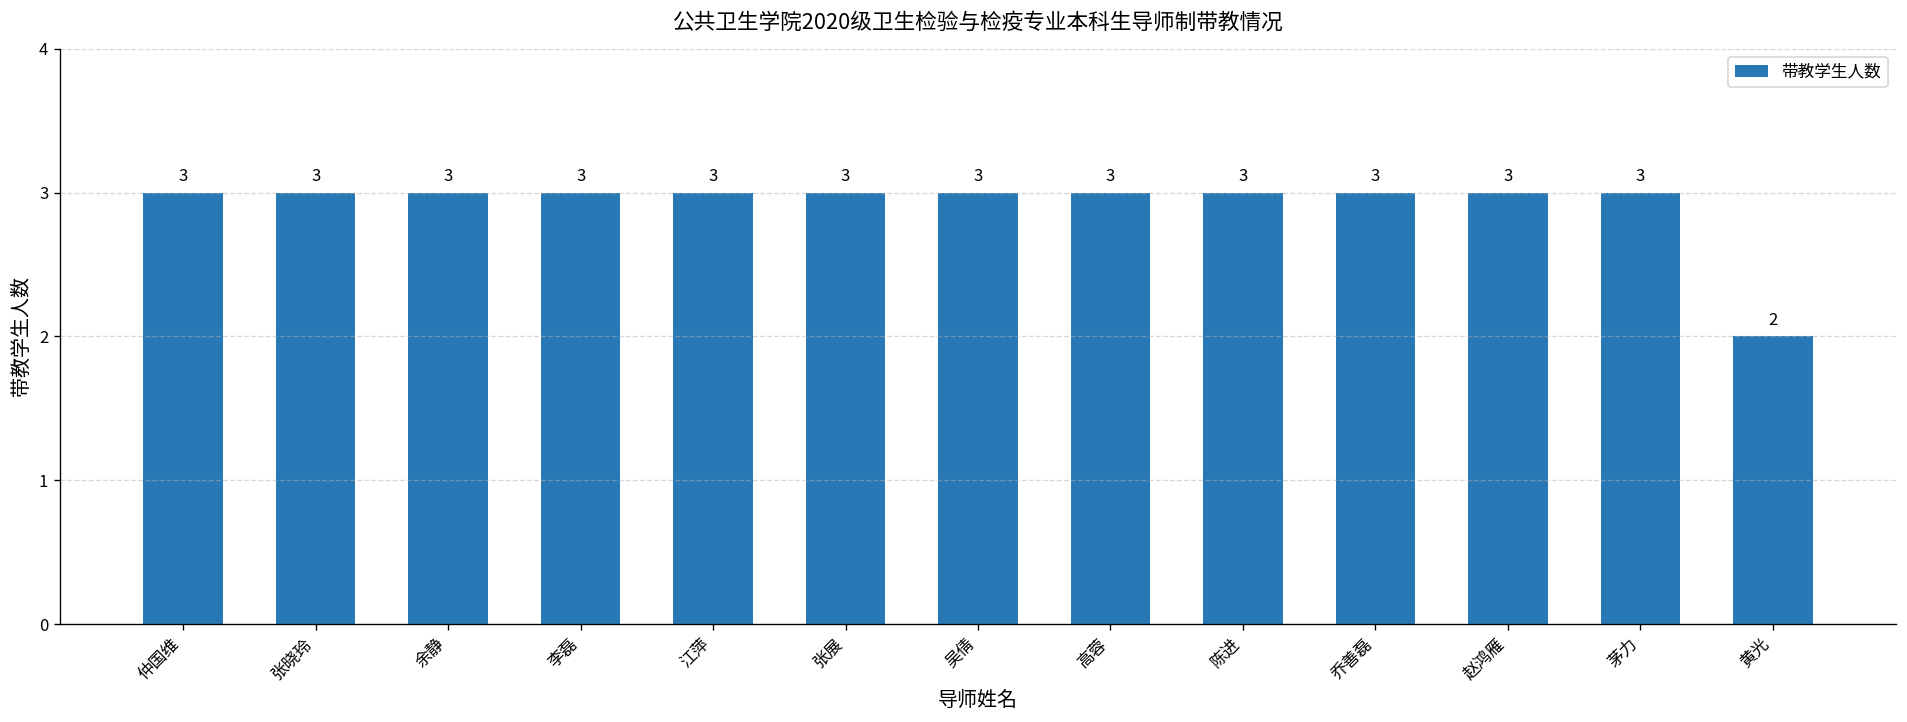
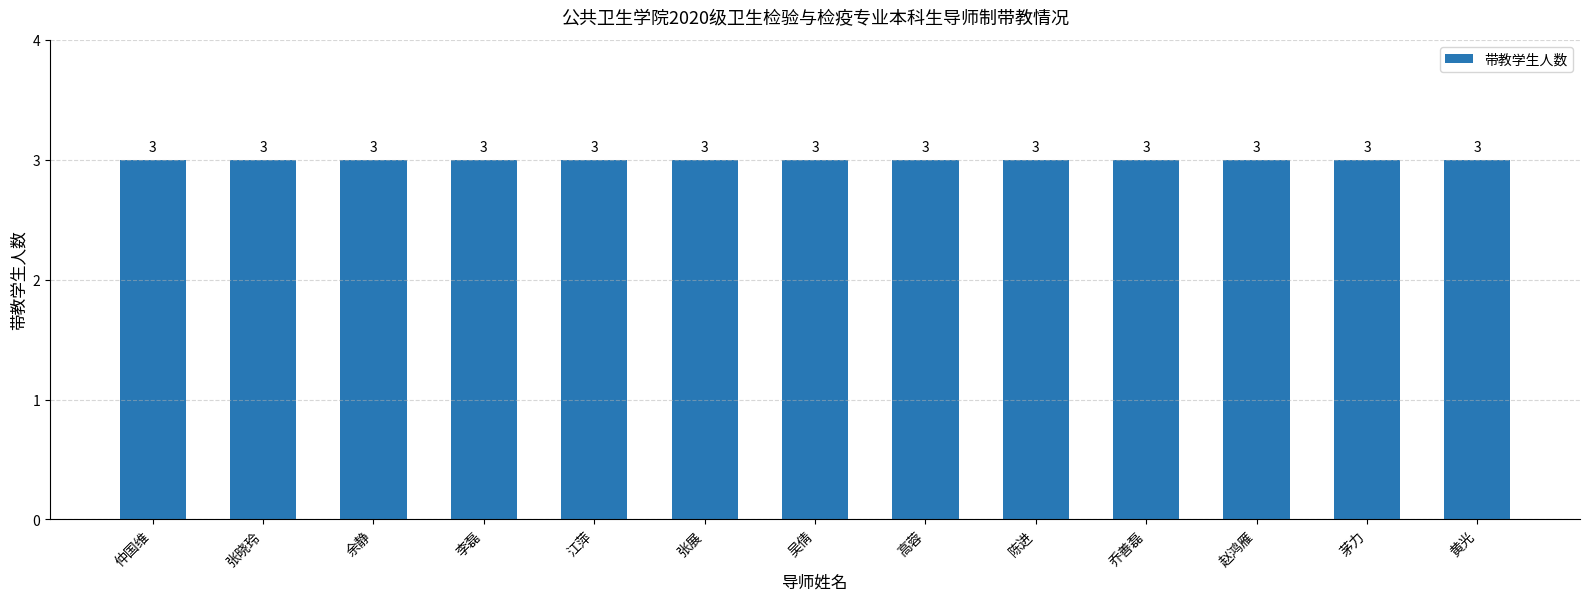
黄光: 2 -> 3
